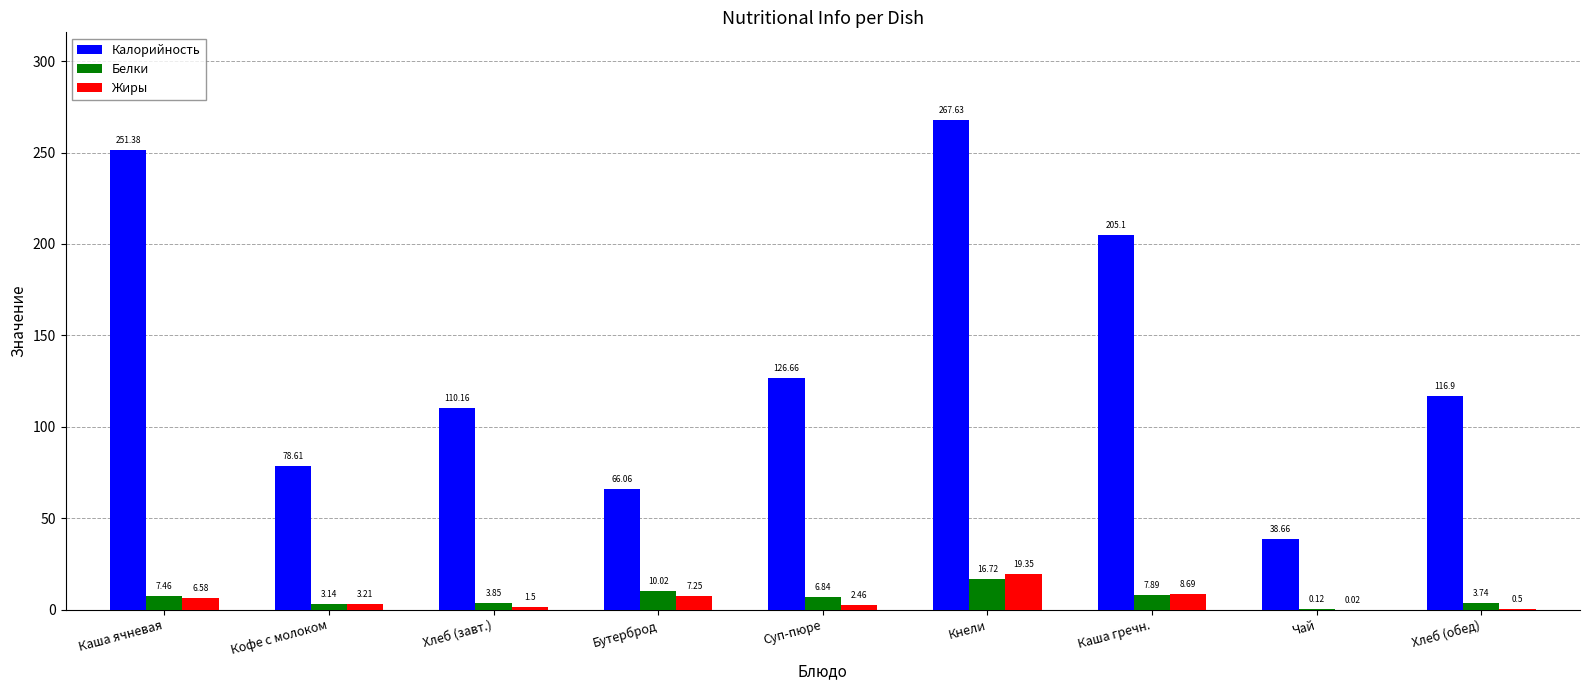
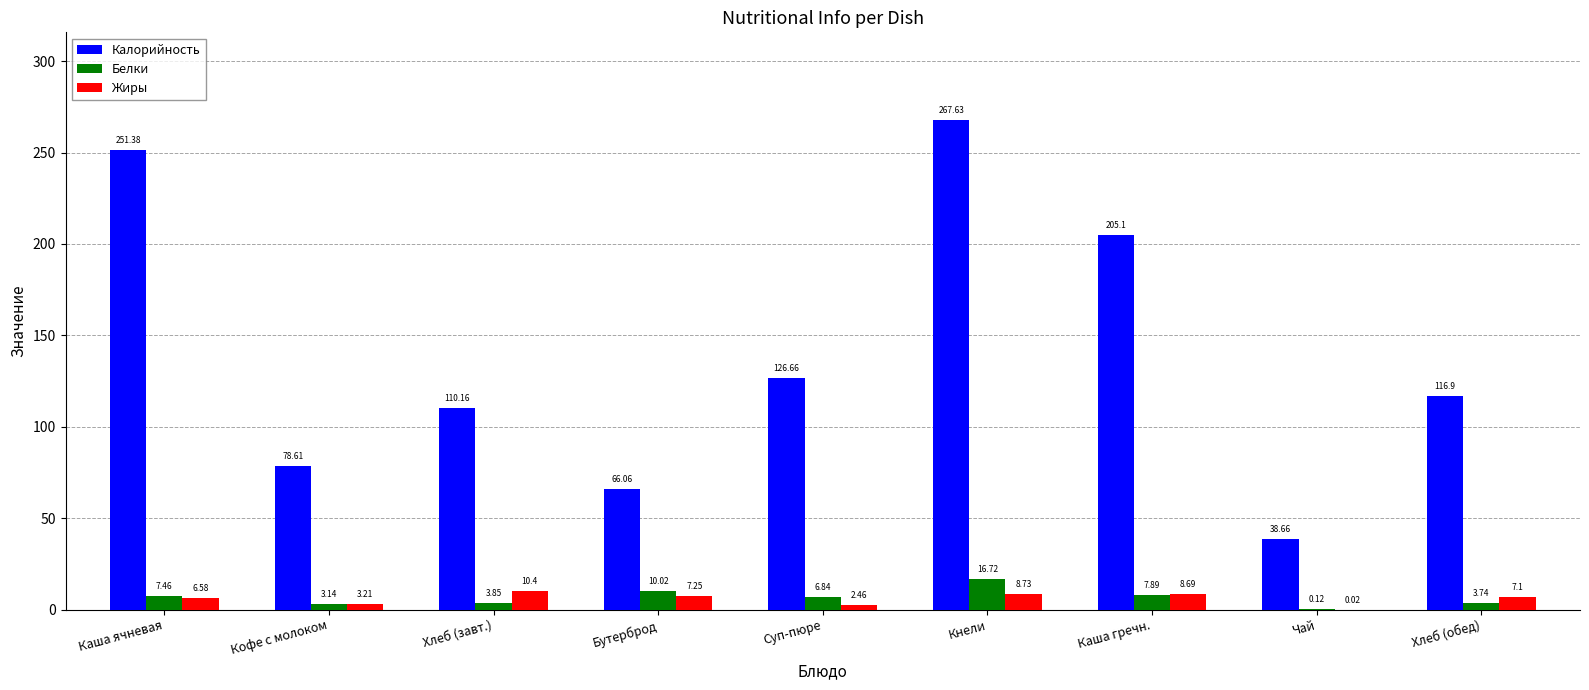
Жиры, Хлеб (завт.): 1.5 -> 10.4
Жиры, Кнели: 19.35 -> 8.73
Жиры, Хлеб (обед): 0.5 -> 7.1
